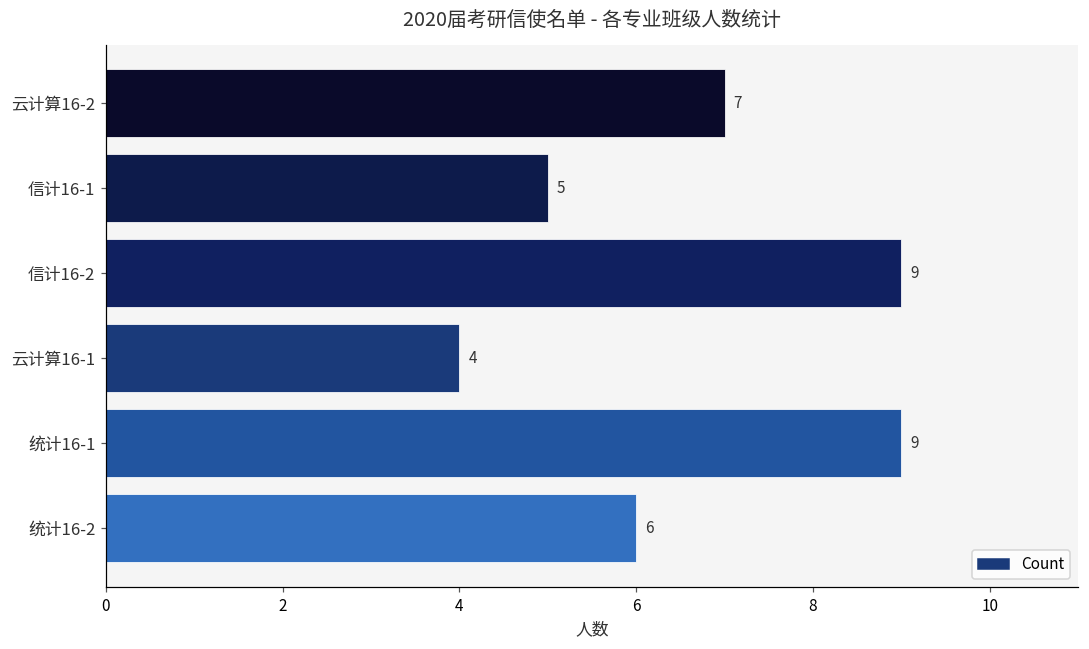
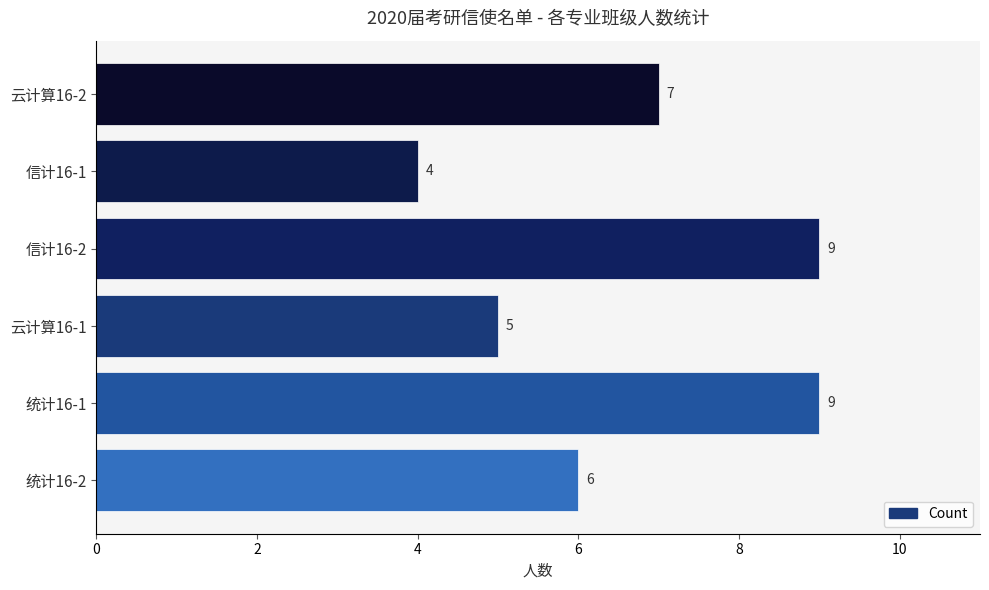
信计16-1: 5 -> 4
云计算16-1: 4 -> 5
